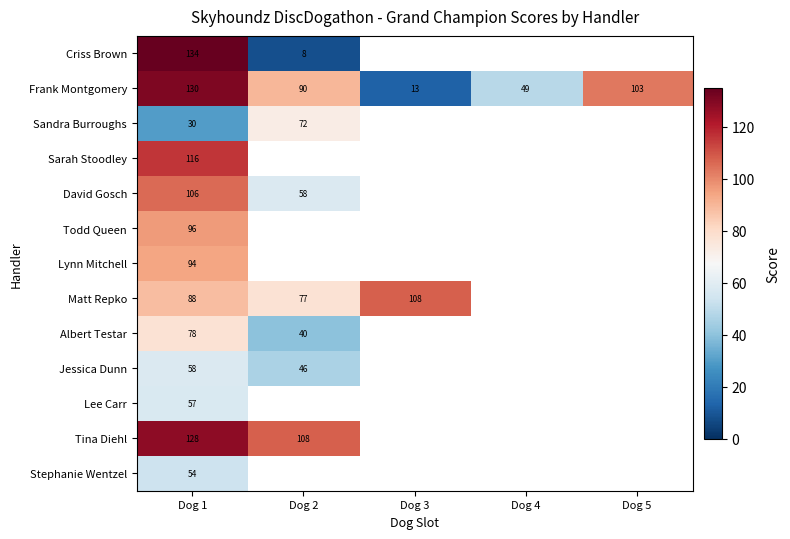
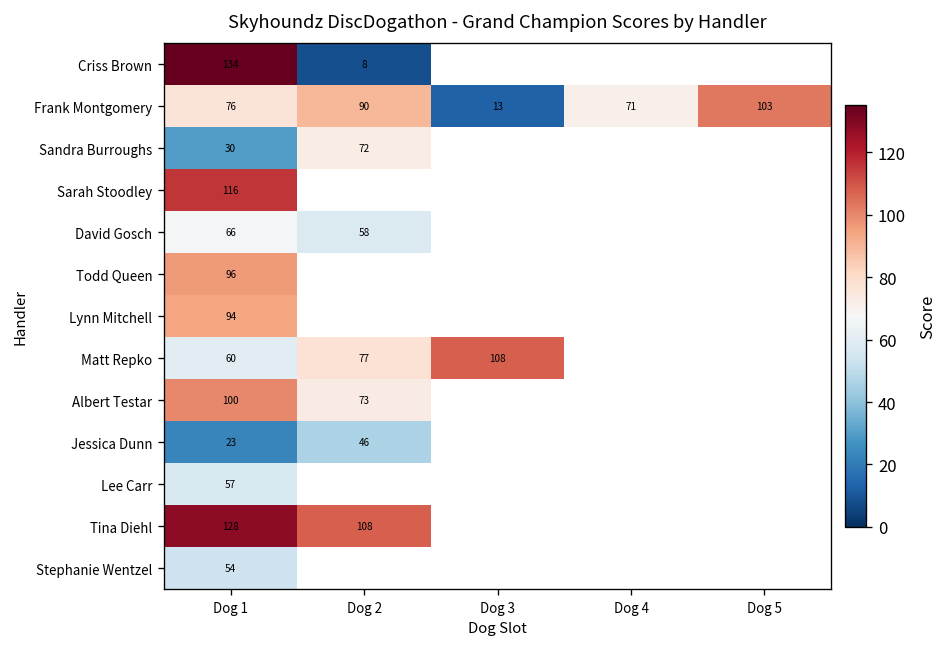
Frank Montgomery, Dog 1: 130 -> 76
Frank Montgomery, Dog 4: 49 -> 71
David Gosch, Dog 1: 106 -> 66
Matt Repko, Dog 1: 88 -> 60
Albert Testar, Dog 1: 78 -> 100
Albert Testar, Dog 2: 40 -> 73
Jessica Dunn, Dog 1: 58 -> 23
